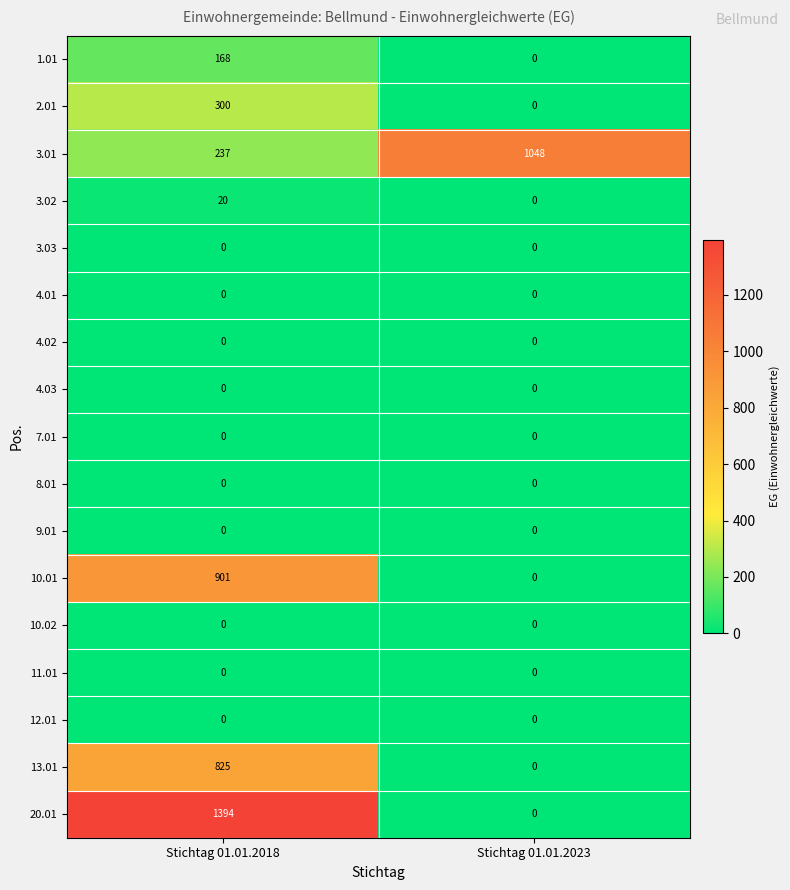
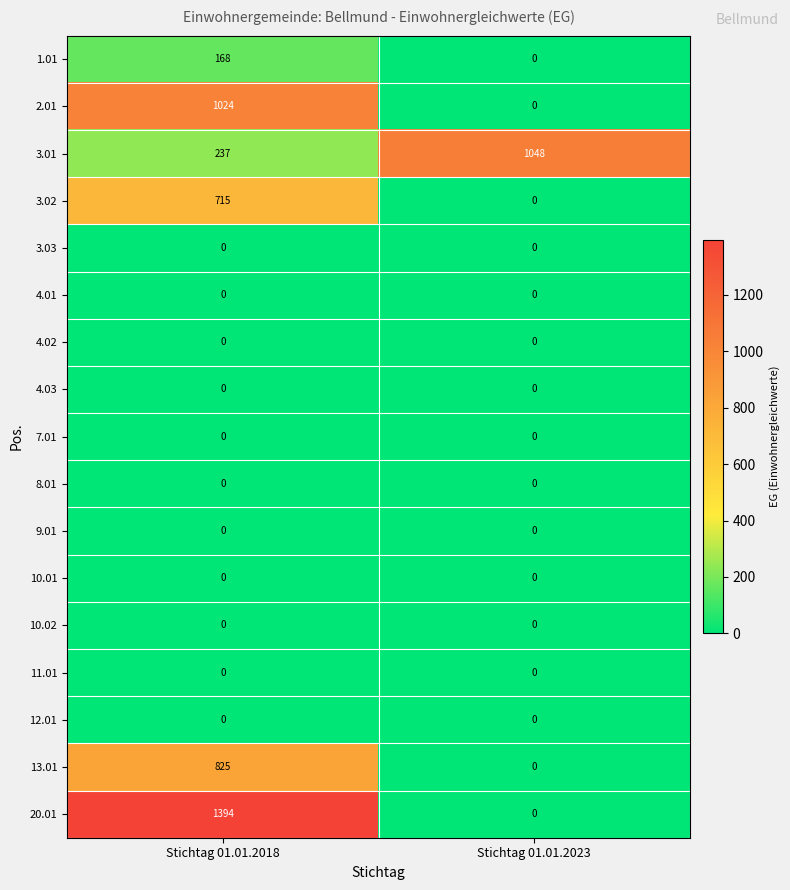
2.01, Stichtag 01.01.2018: 300 -> 1024
3.02, Stichtag 01.01.2018: 20 -> 715
10.01, Stichtag 01.01.2018: 901 -> 0
